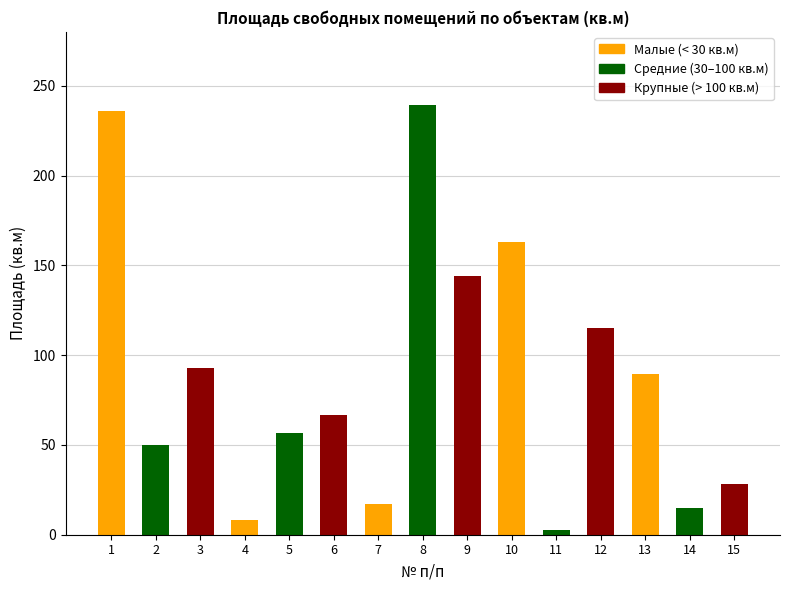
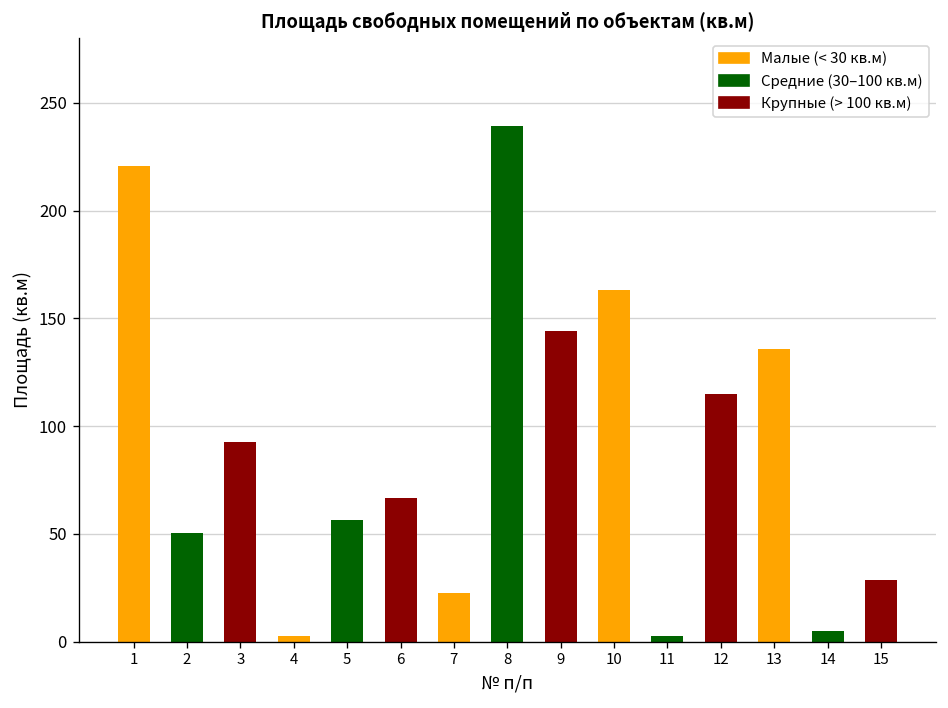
1: 236 -> 221
4: 8 -> 2
7: 17 -> 23
13: 89 -> 136
14: 15 -> 5
